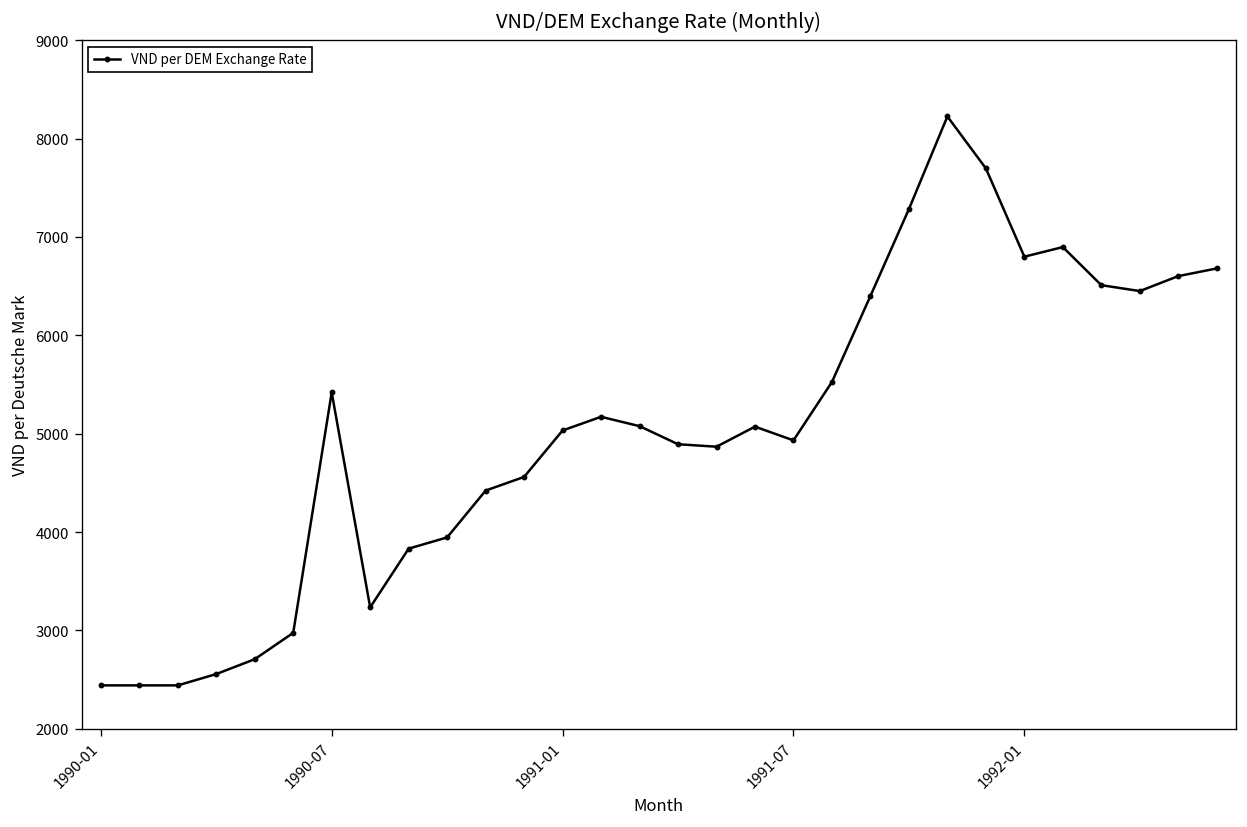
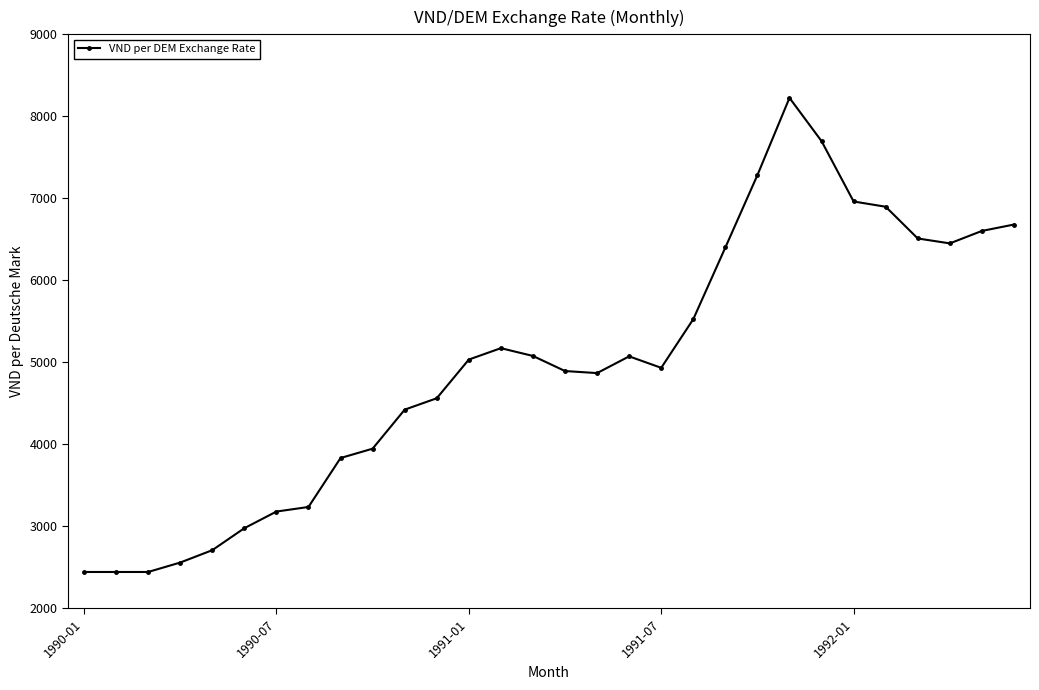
1990-07: 5400 -> 3200
1992-01: 6800 -> 7000
